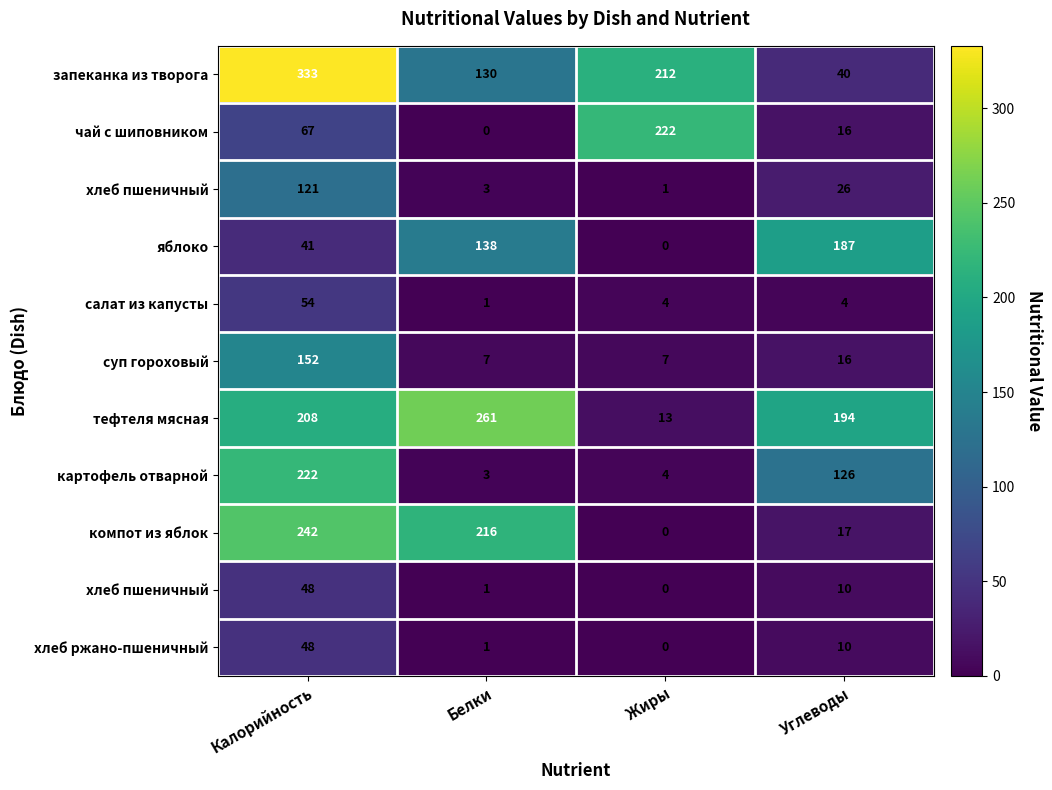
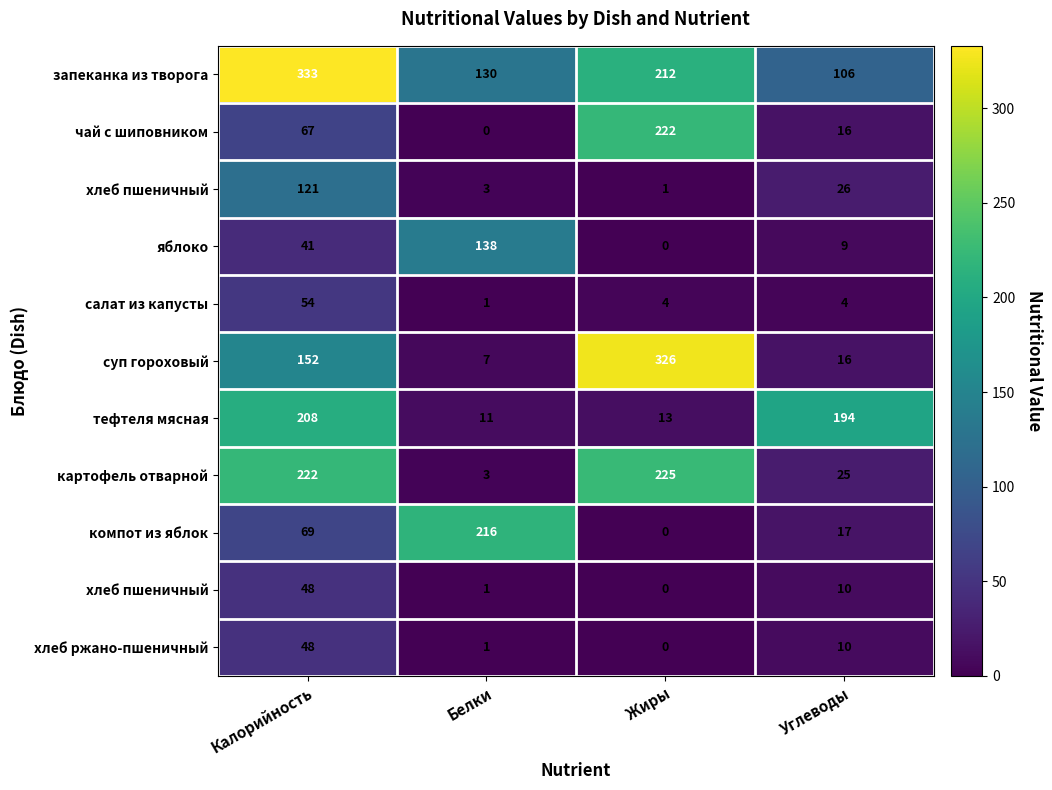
запеканка из творога, Углеводы: 40 -> 106
яблоко, Углеводы: 187 -> 9
суп гороховый, Жиры: 7 -> 326
тефтеля мясная, Белки: 261 -> 11
картофель отварной, Жиры: 4 -> 225
картофель отварной, Углеводы: 126 -> 25
компот из яблок, Калорийность: 242 -> 69
